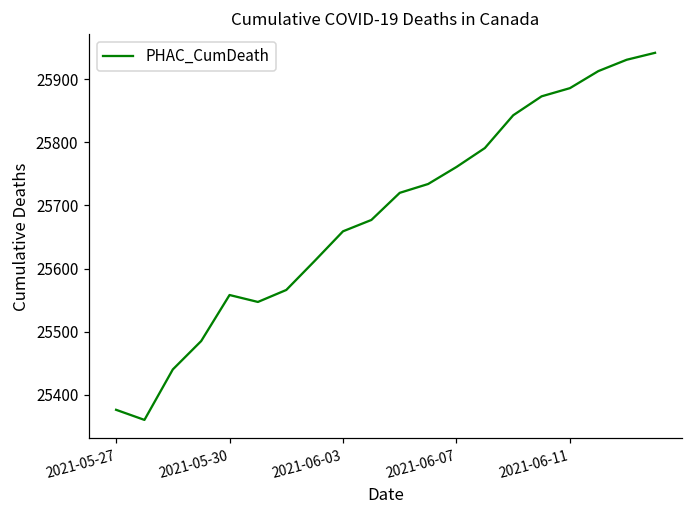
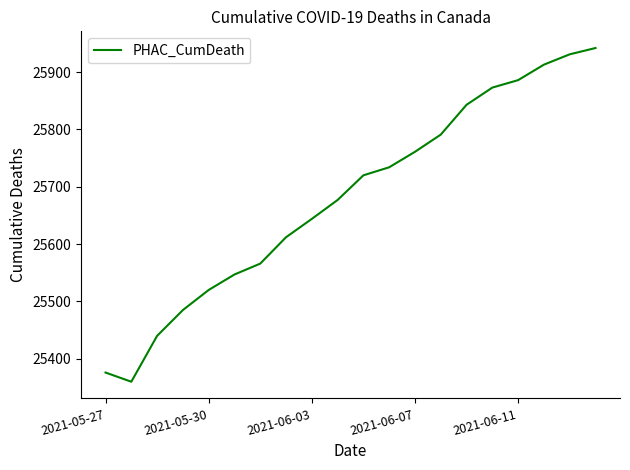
2021-05-30: 25560 -> 25520
2021-06-03: 25660 -> 25640
